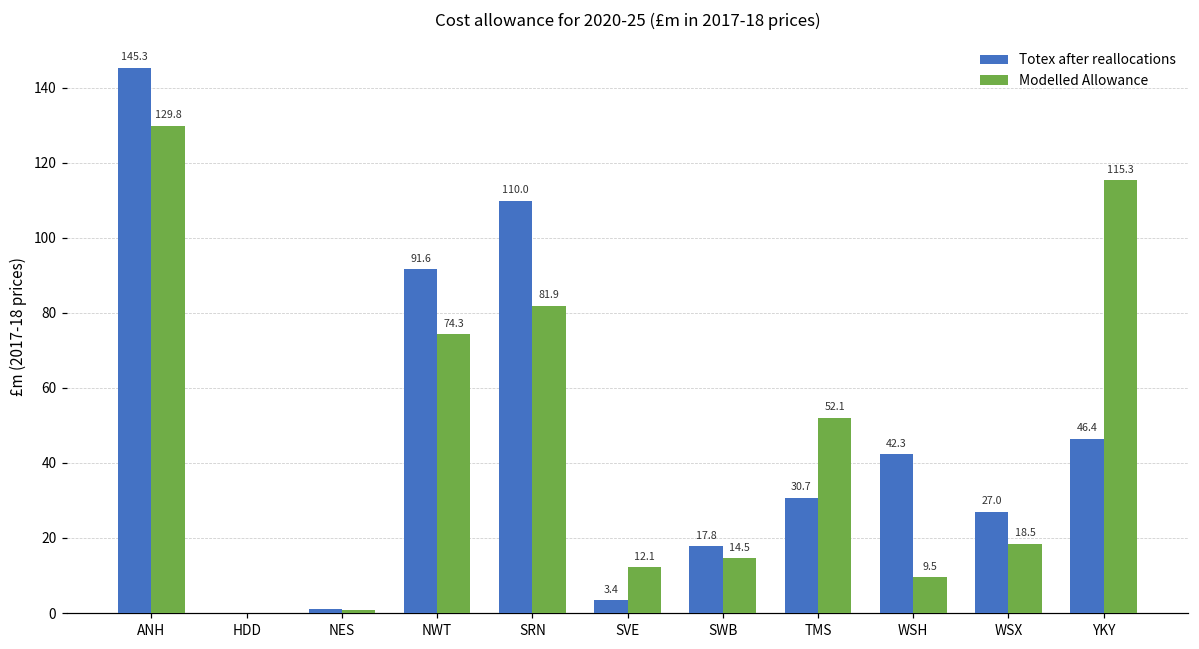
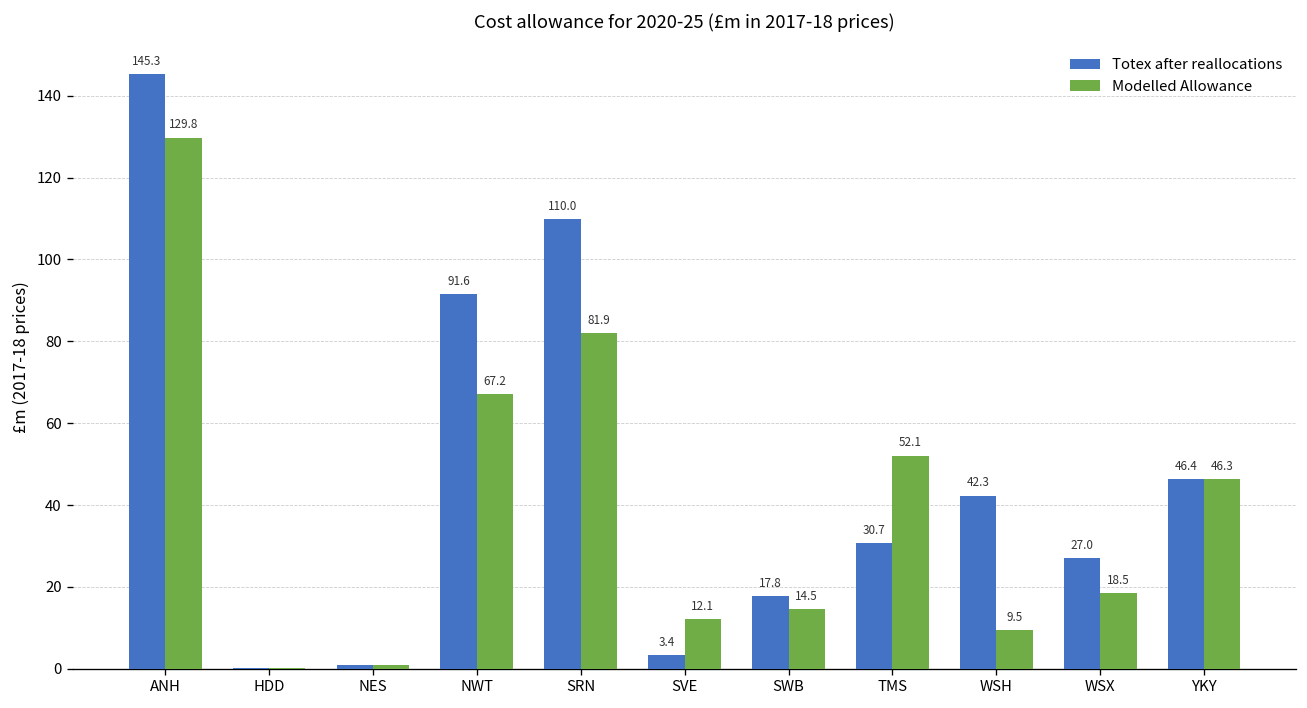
Modelled Allowance, NWT: 74.3 -> 67.2
Modelled Allowance, YKY: 115.3 -> 46.3
